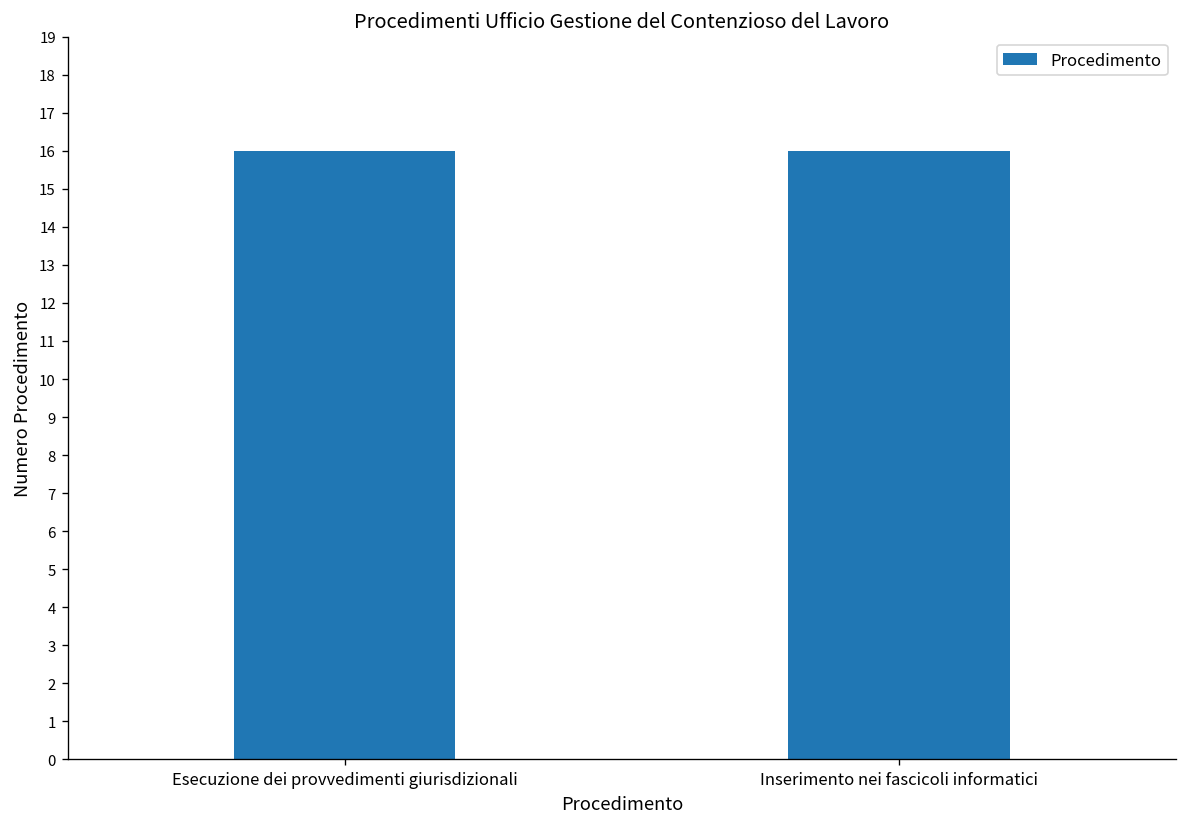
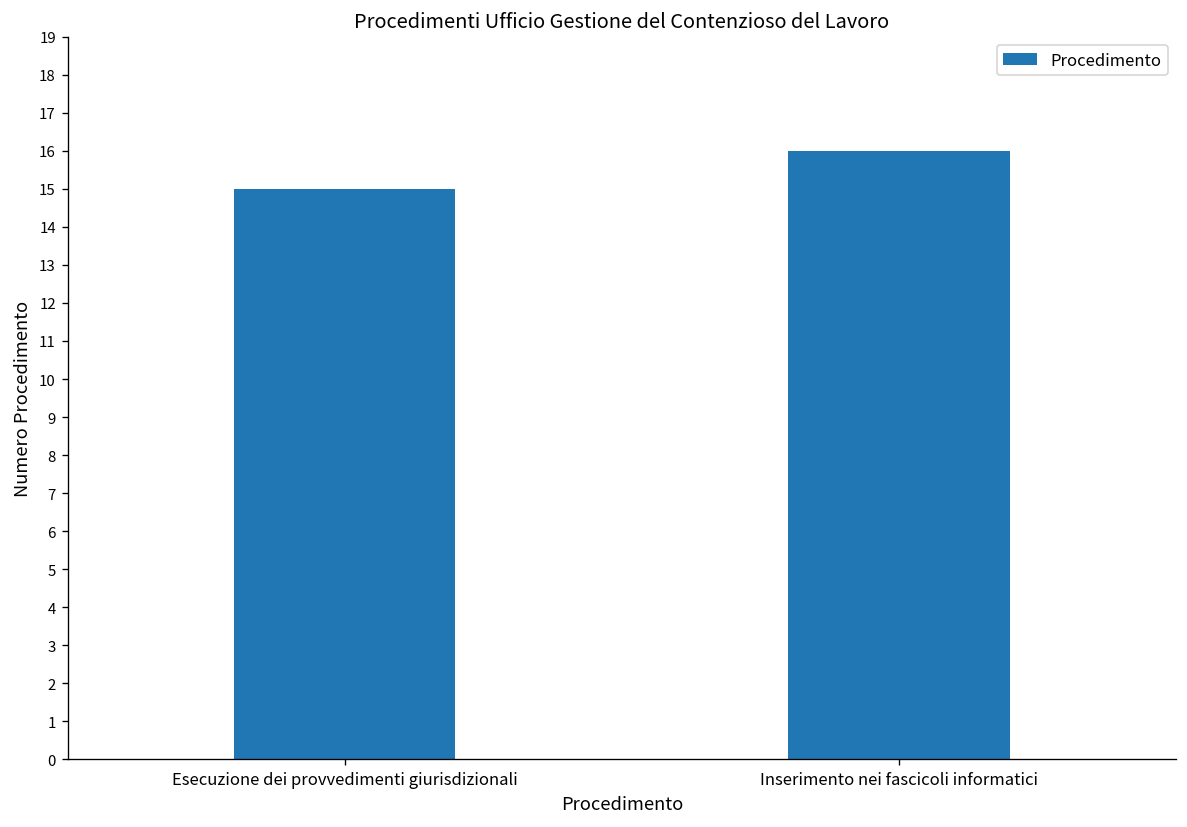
Esecuzione dei provvedimenti giurisdizionali: 16 -> 15
